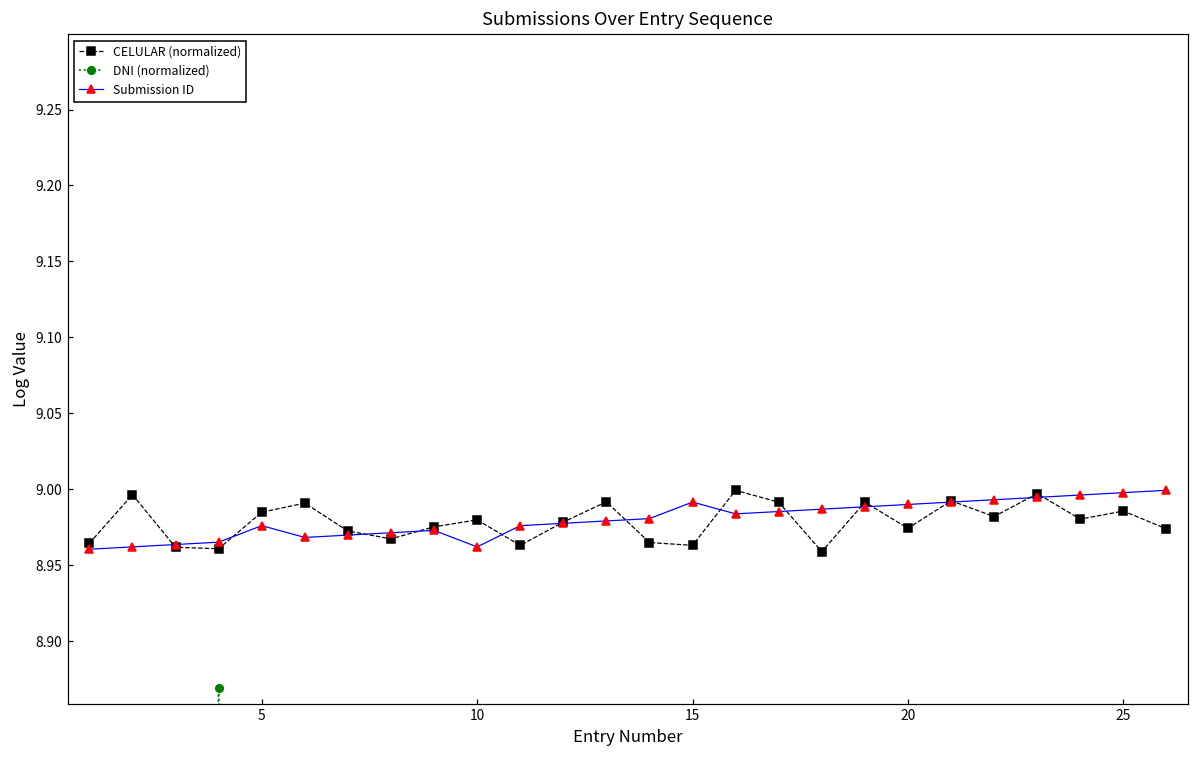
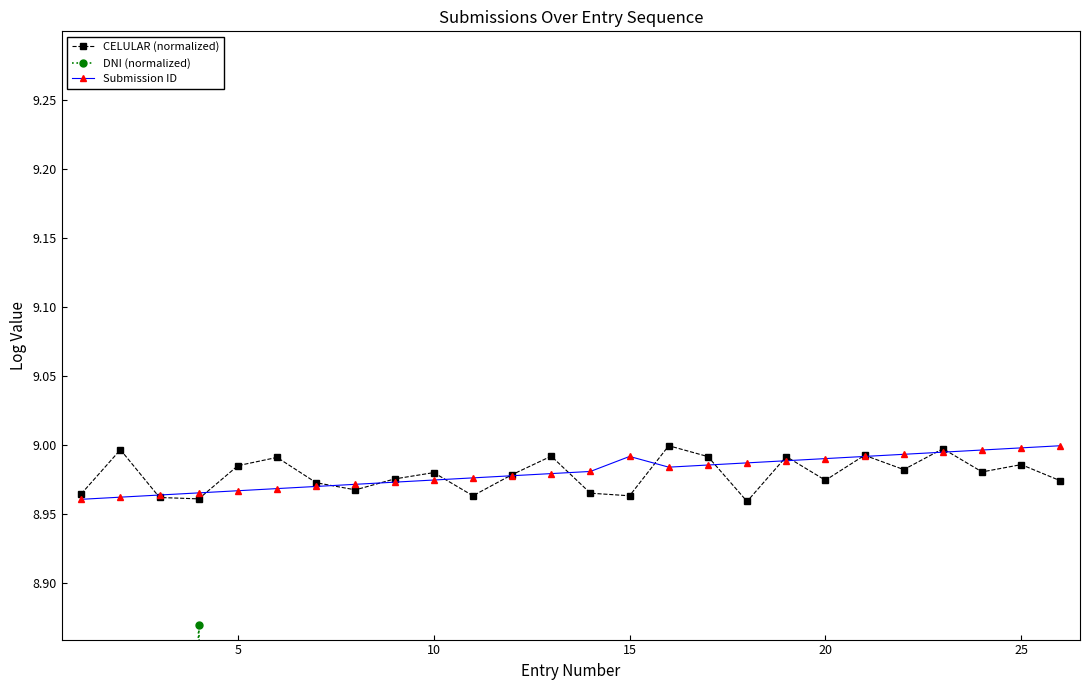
Submission ID, 5: 8.976 -> 8.967
Submission ID, 10: 8.962 -> 8.975
